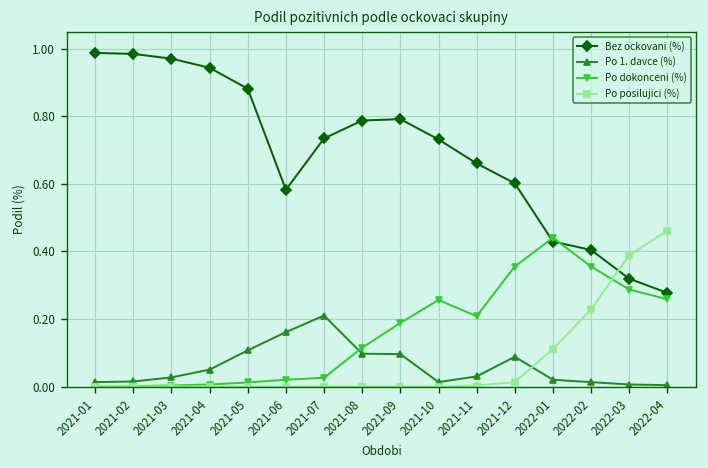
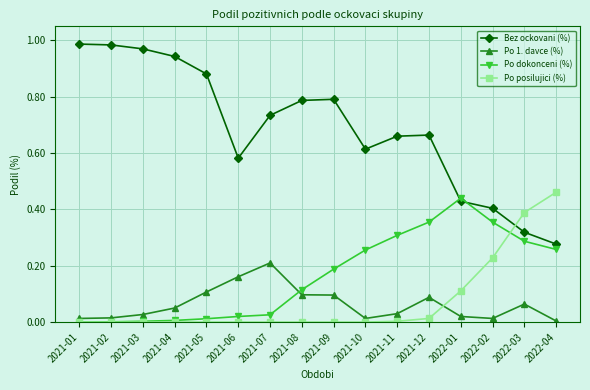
Bez ockovani (%), 2021-10: 0.73 -> 0.61
Po dokonceni (%), 2021-11: 0.21 -> 0.31
Bez ockovani (%), 2021-12: 0.60 -> 0.66
Po 1. davce (%), 2022-03: 0.01 -> 0.06
